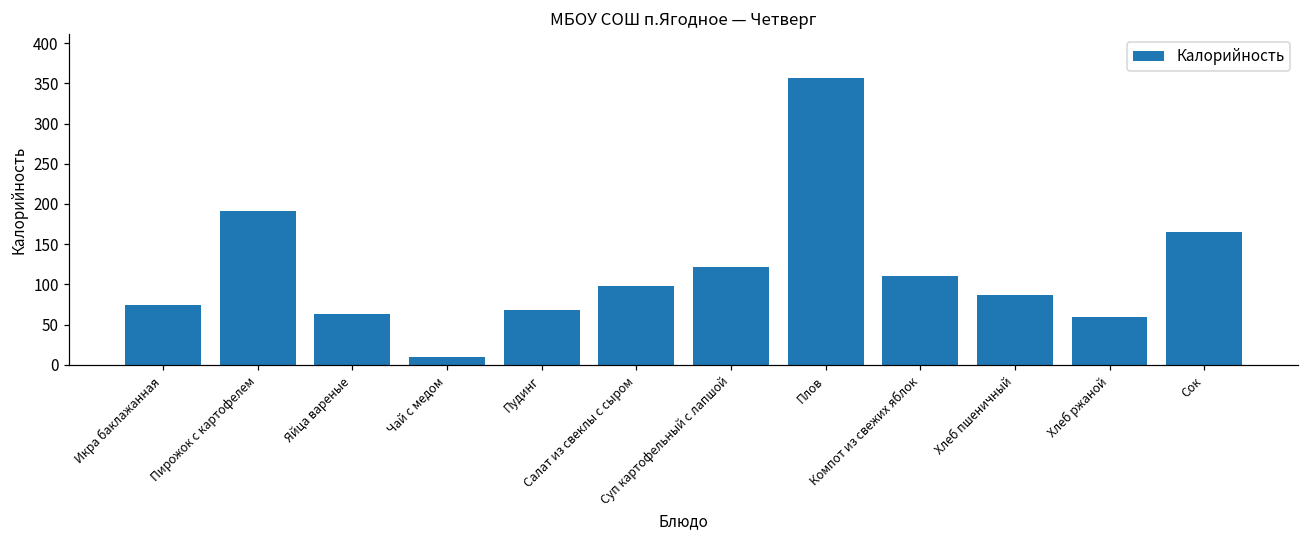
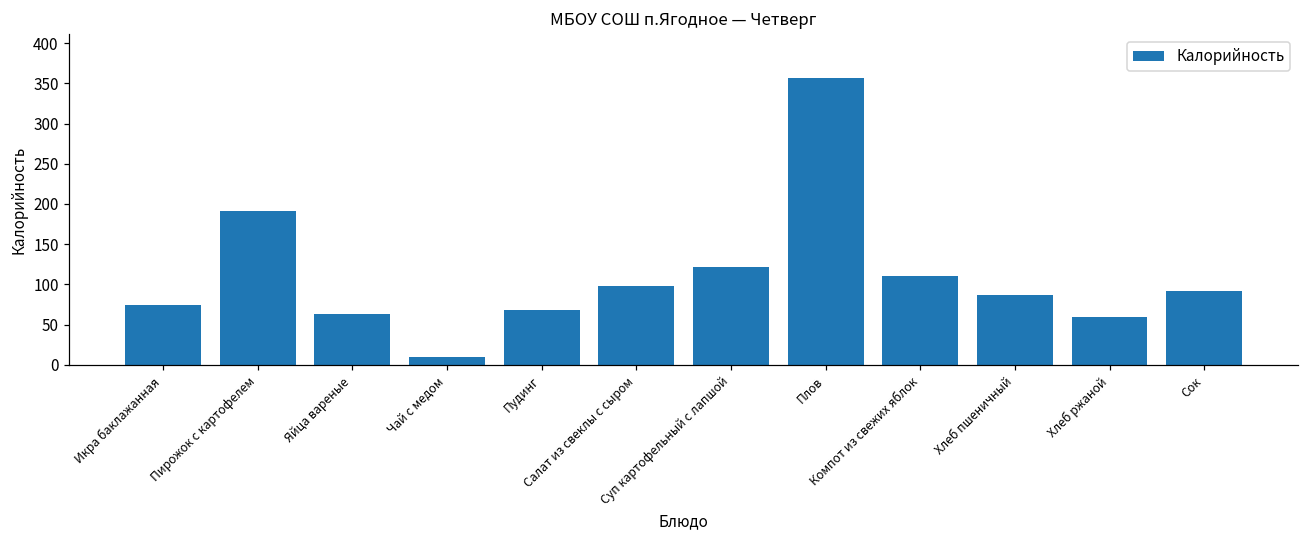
Сок: 170 -> 90
